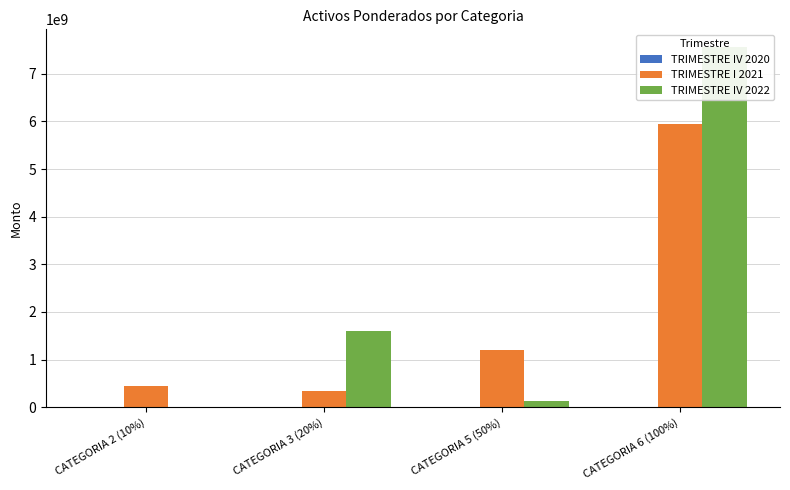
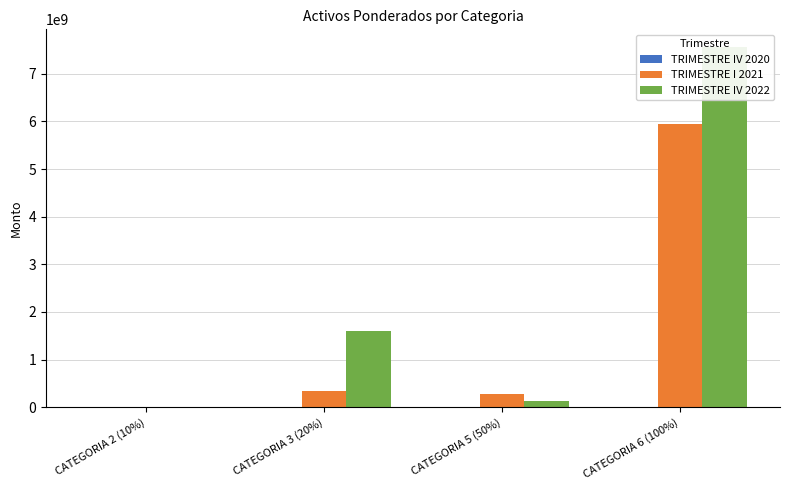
TRIMESTRE I 2021, CATEGORIA 2 (10%): 400000000 -> 0
TRIMESTRE I 2021, CATEGORIA 5 (50%): 1200000000 -> 300000000
